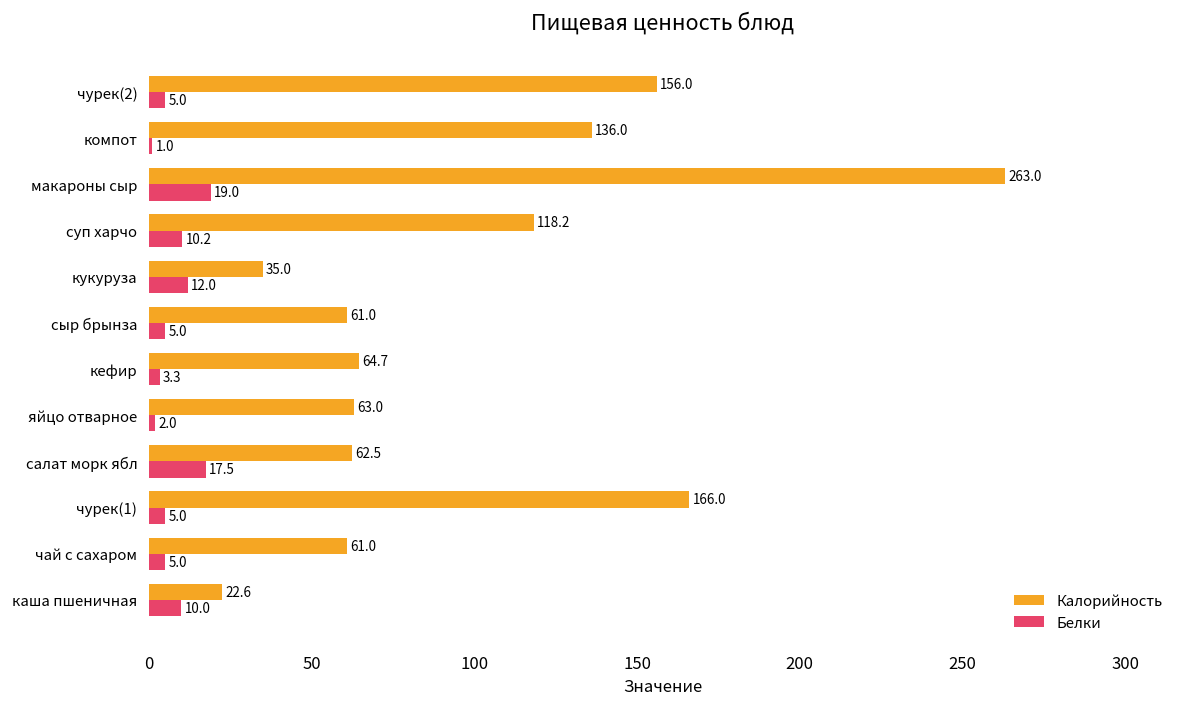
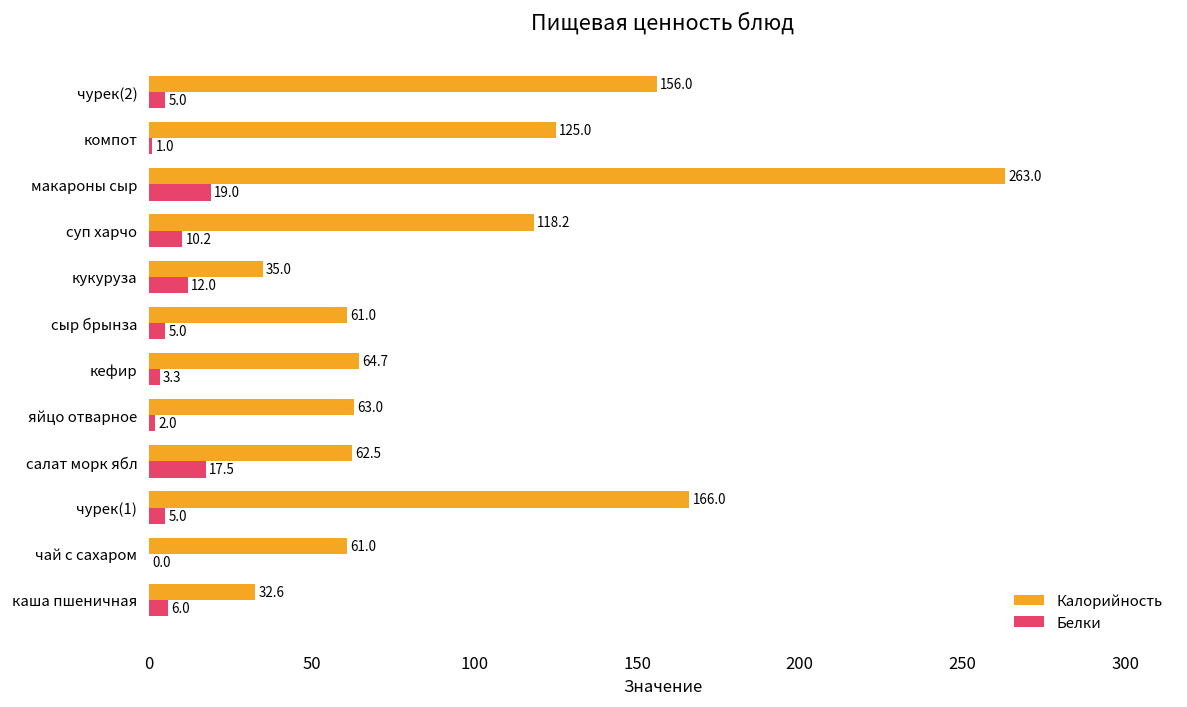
Калорийность, компот: 136.0 -> 125.0
Белки, чай с сахаром: 5.0 -> 0.0
Калорийность, каша пшеничная: 22.6 -> 32.6
Белки, каша пшеничная: 10.0 -> 6.0
